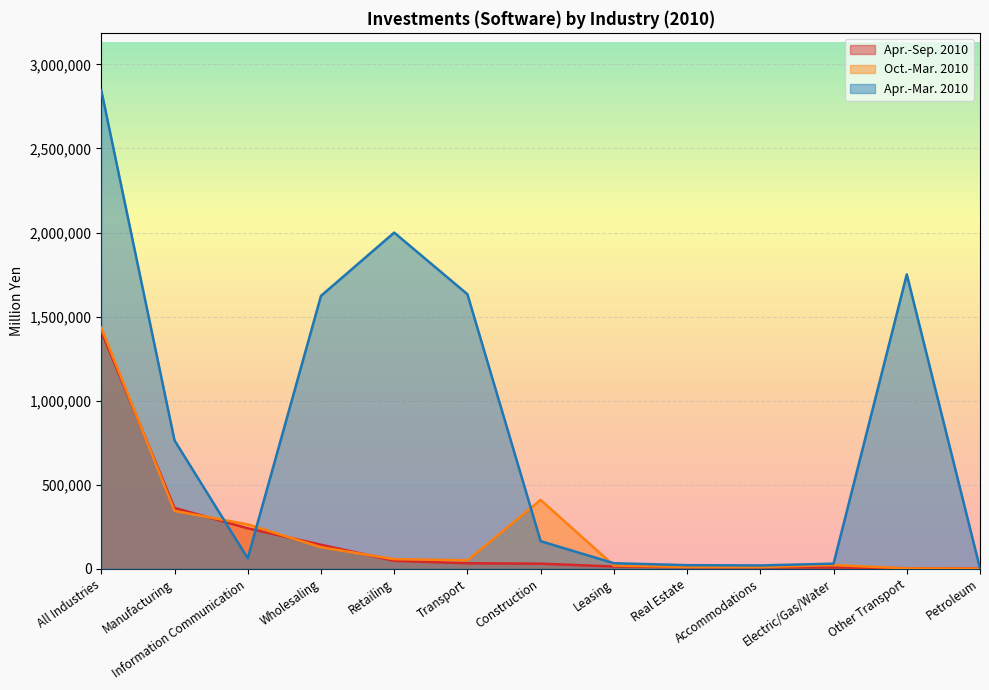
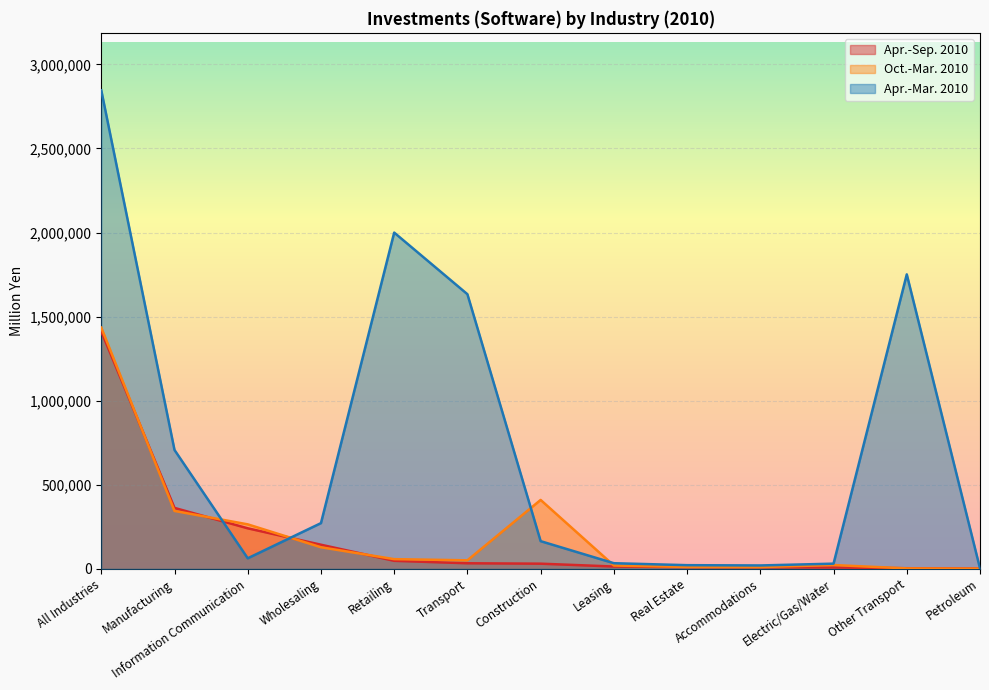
Apr.-Mar. 2010, Manufacturing: 760,000 -> 710,000
Apr.-Mar. 2010, Wholesaling: 1,620,000 -> 270,000
